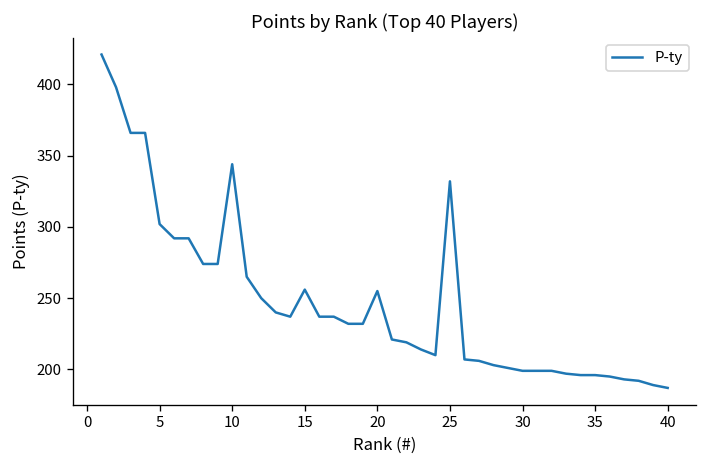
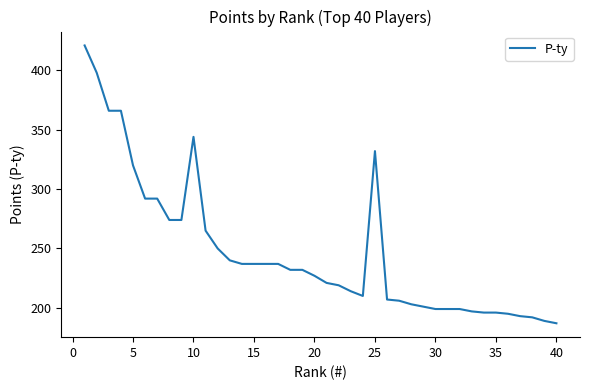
5: 302 -> 320
15: 256 -> 237
20: 255 -> 227
